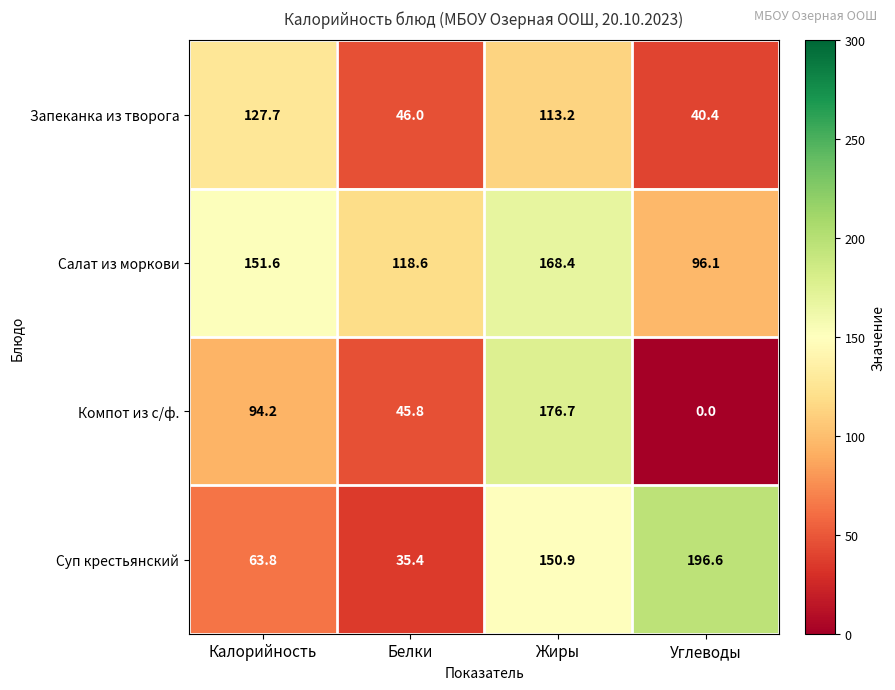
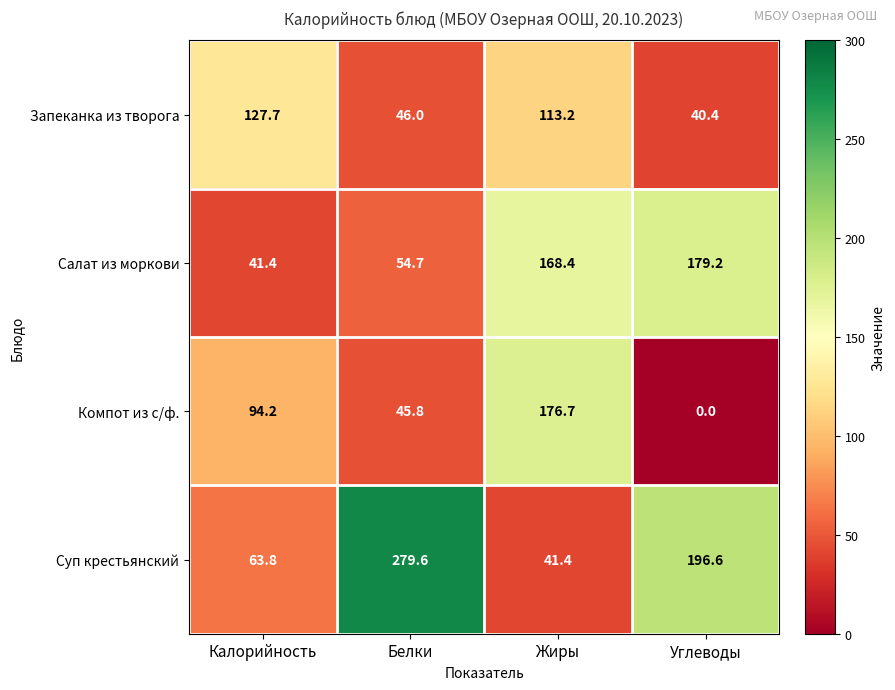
Салат из моркови, Калорийность: 151.6 -> 41.4
Салат из моркови, Белки: 118.6 -> 54.7
Салат из моркови, Углеводы: 96.1 -> 179.2
Суп крестьянский, Белки: 35.4 -> 279.6
Суп крестьянский, Жиры: 150.9 -> 41.4
